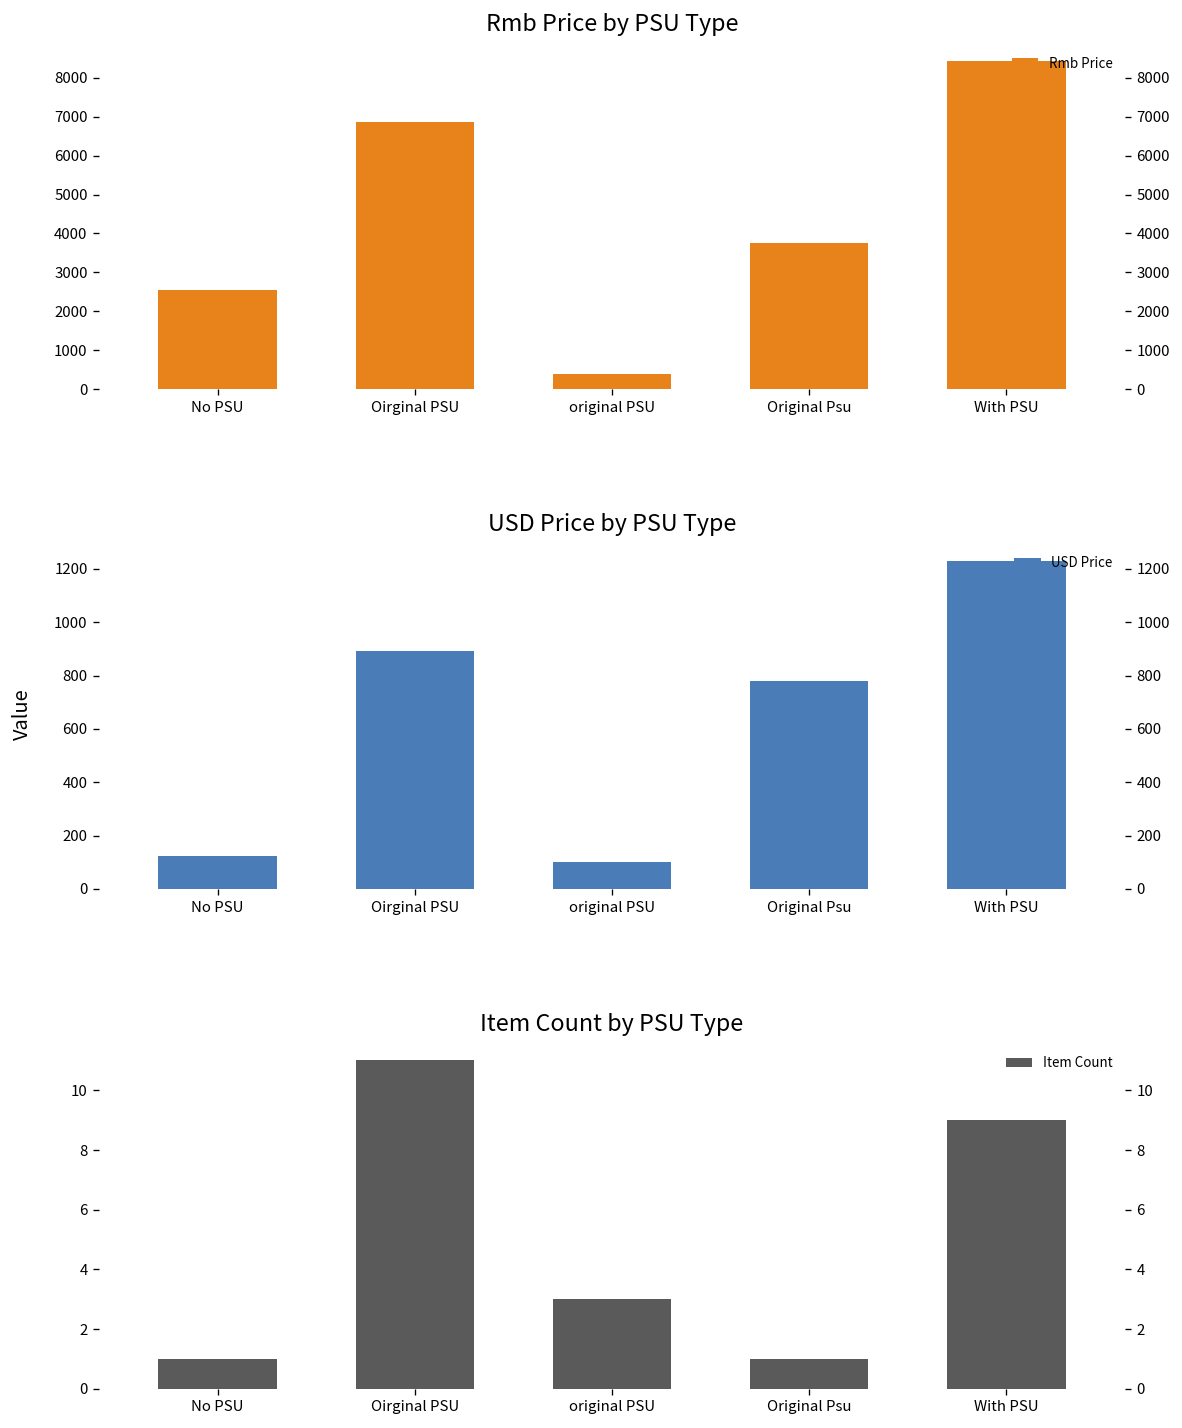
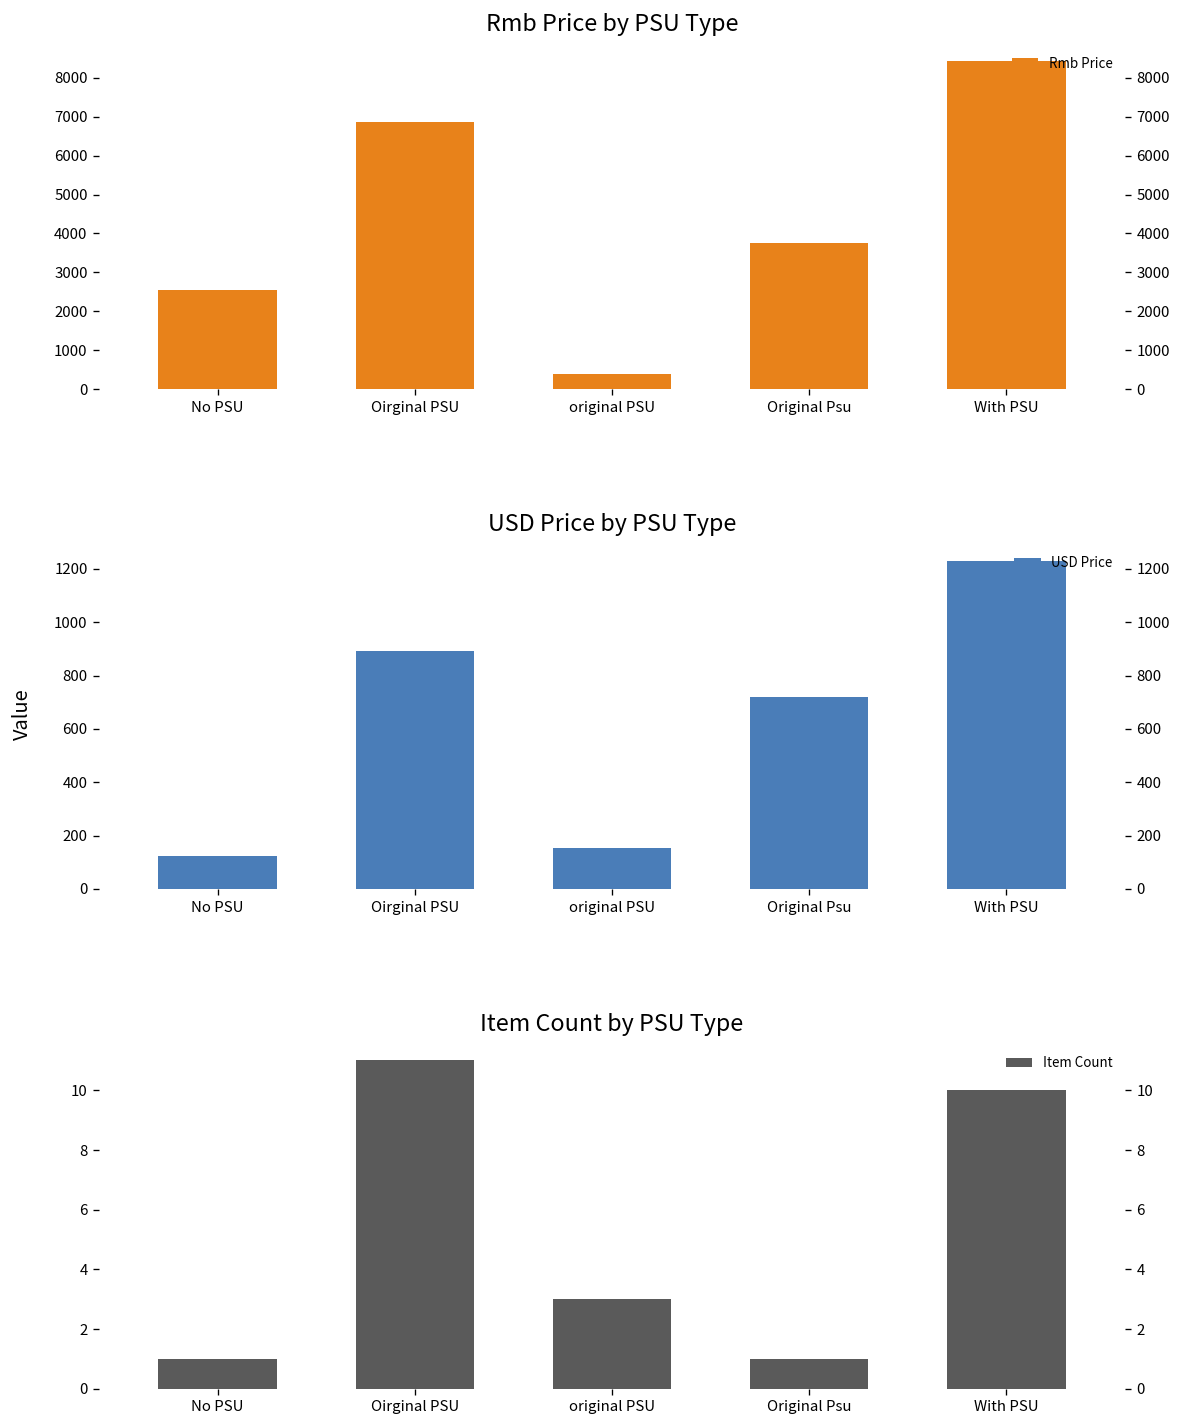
USD Price by PSU Type, original PSU: 100 -> 150
USD Price by PSU Type, Original Psu: 780 -> 720
Item Count by PSU Type, With PSU: 9 -> 10
